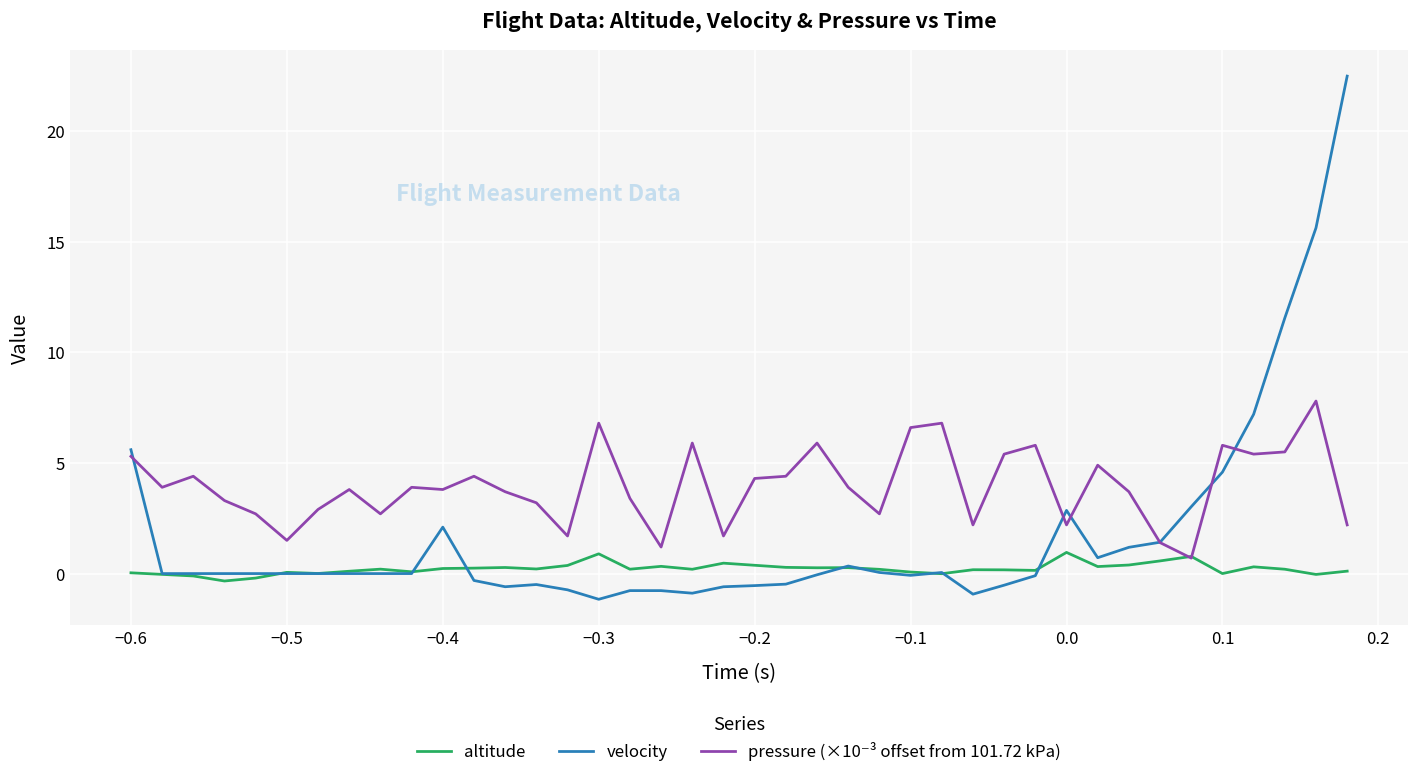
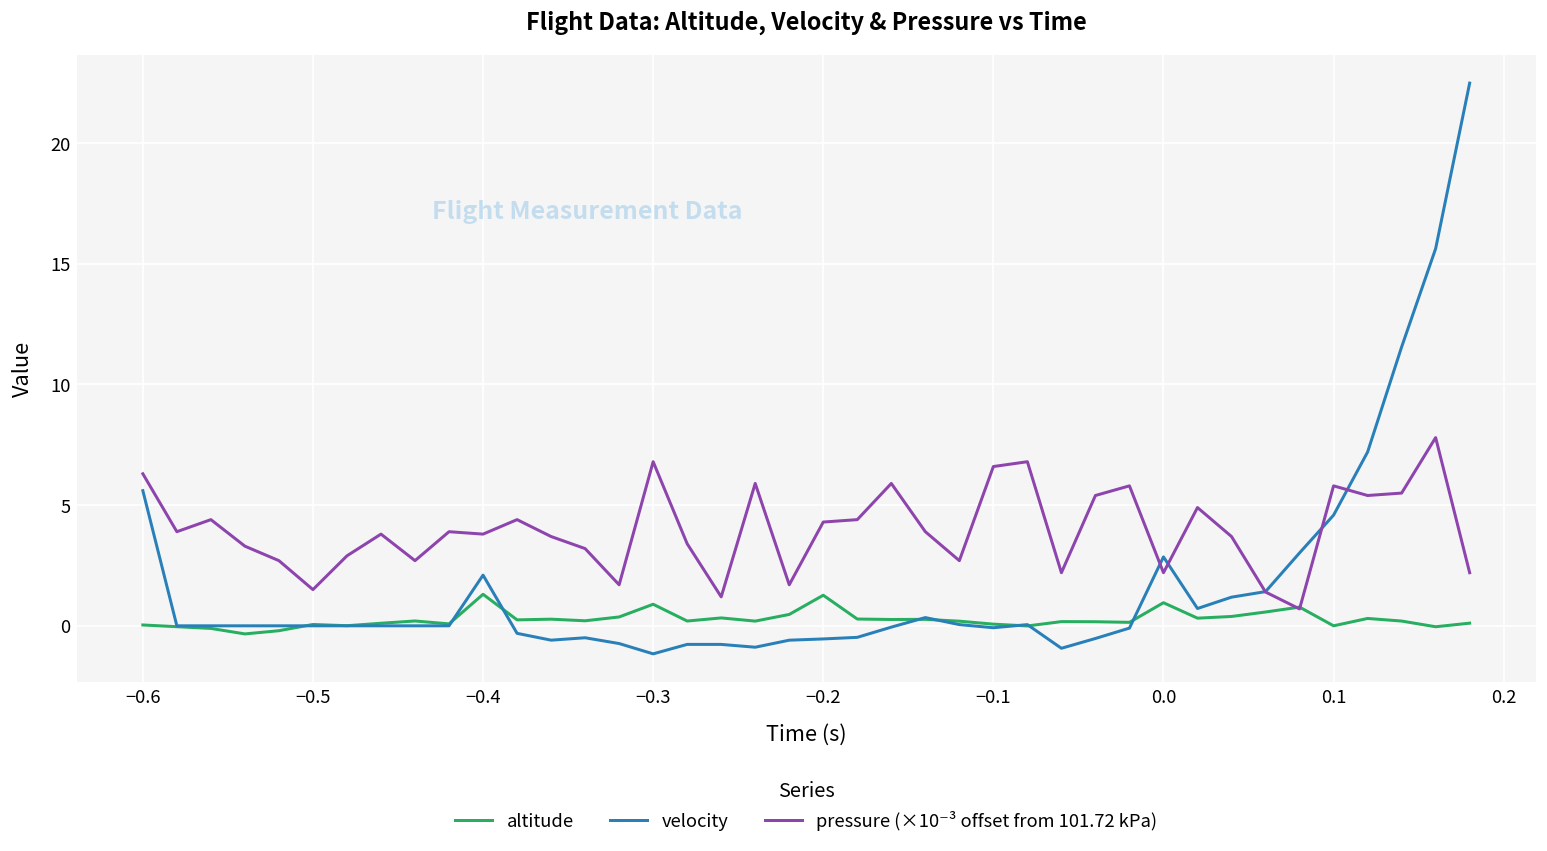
pressure (×10⁻³ offset from 101.72 kPa), −0.6: 5.3 -> 6.3
altitude, −0.4: 0.2 -> 1.3
altitude, −0.2: 0.4 -> 1.3
